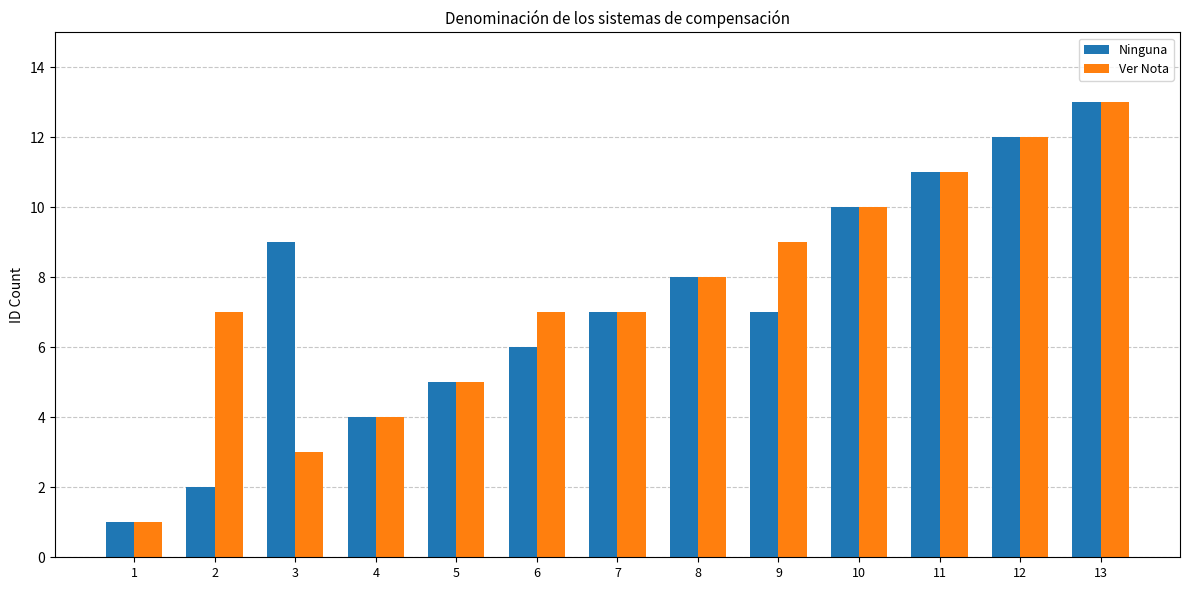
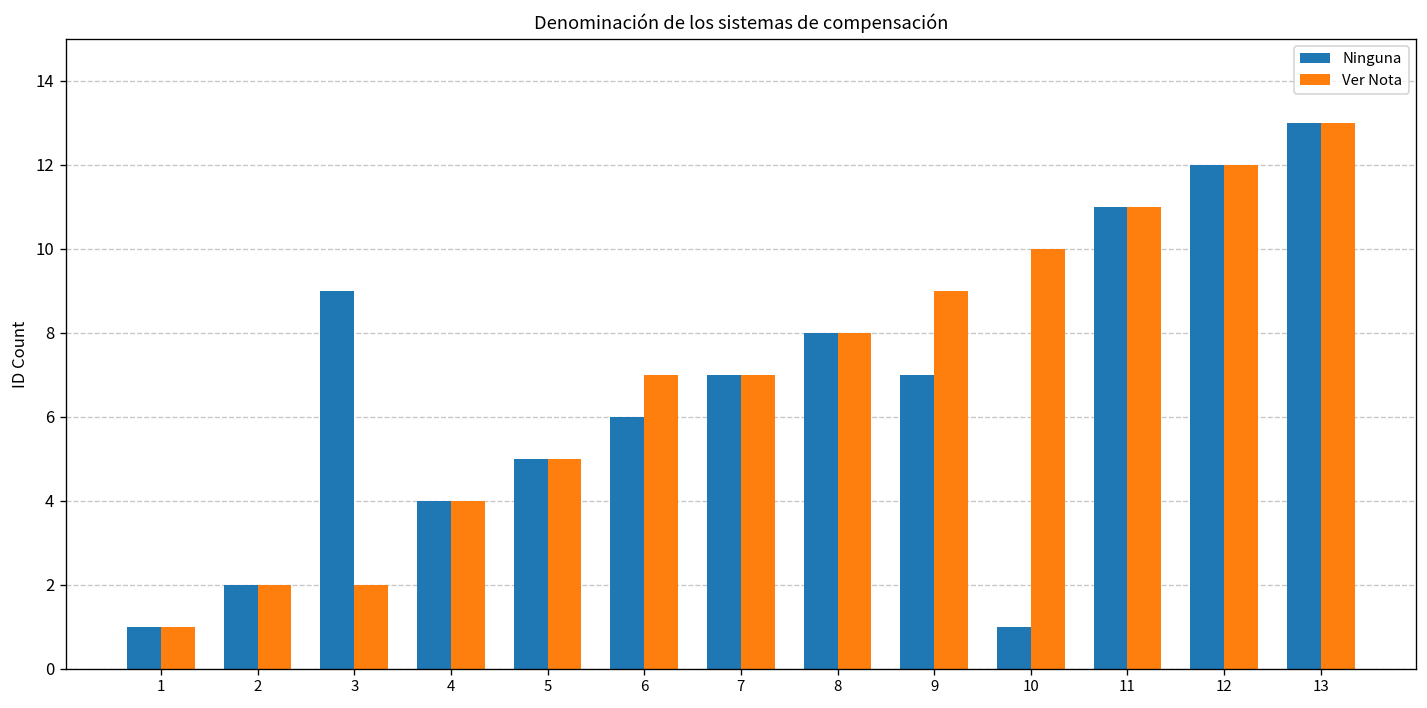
Ver Nota, 2: 7 -> 2
Ver Nota, 3: 3 -> 2
Ninguna, 10: 10 -> 1
